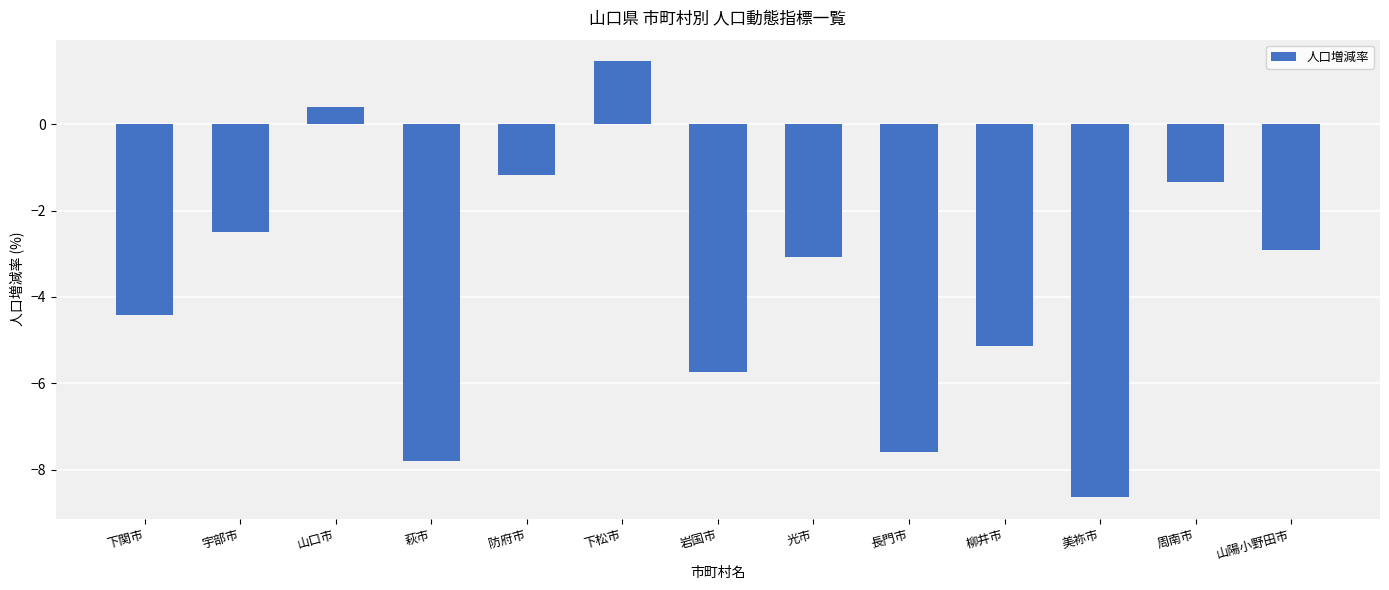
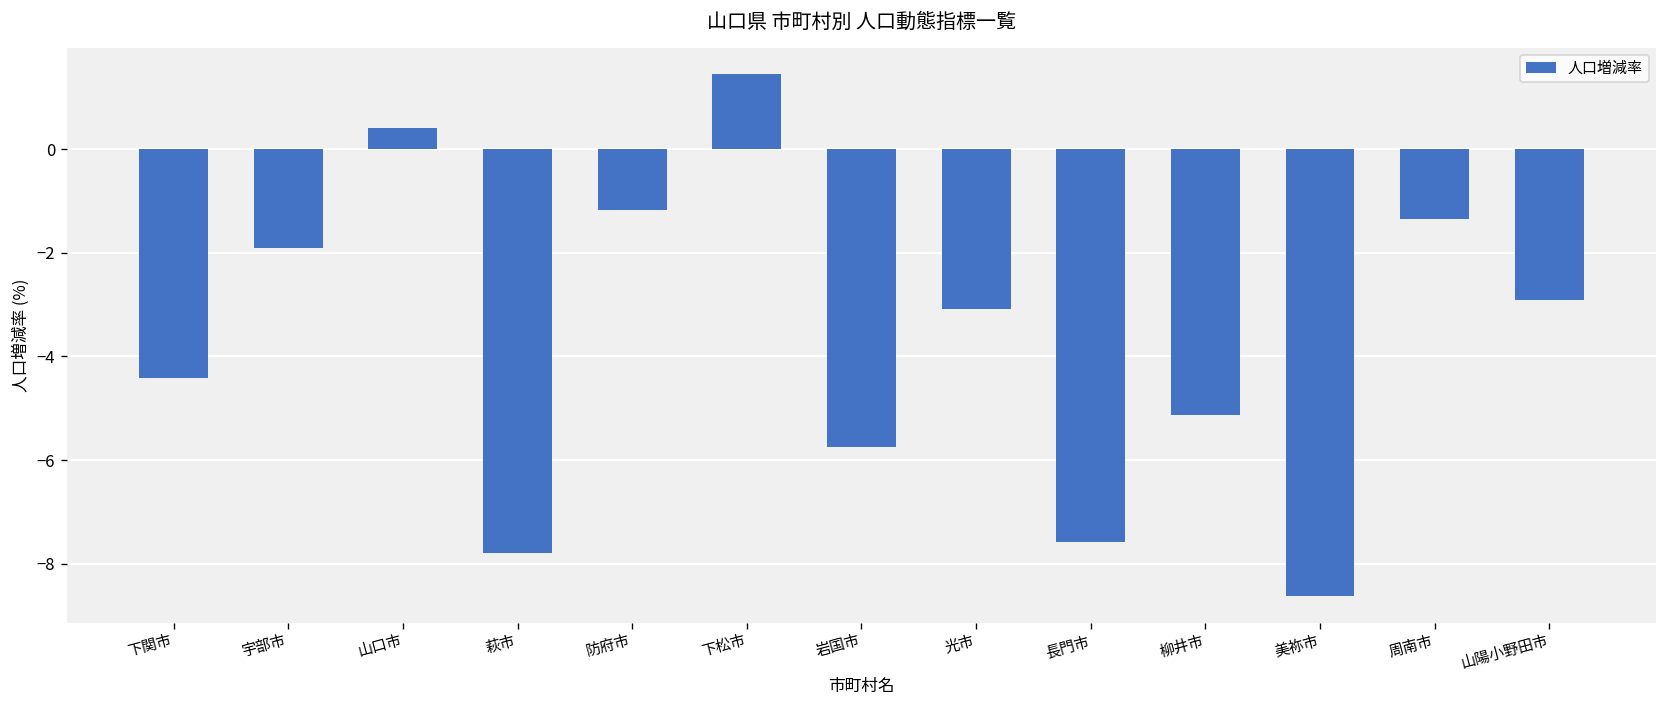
宇部市: -2.5 -> -1.9
